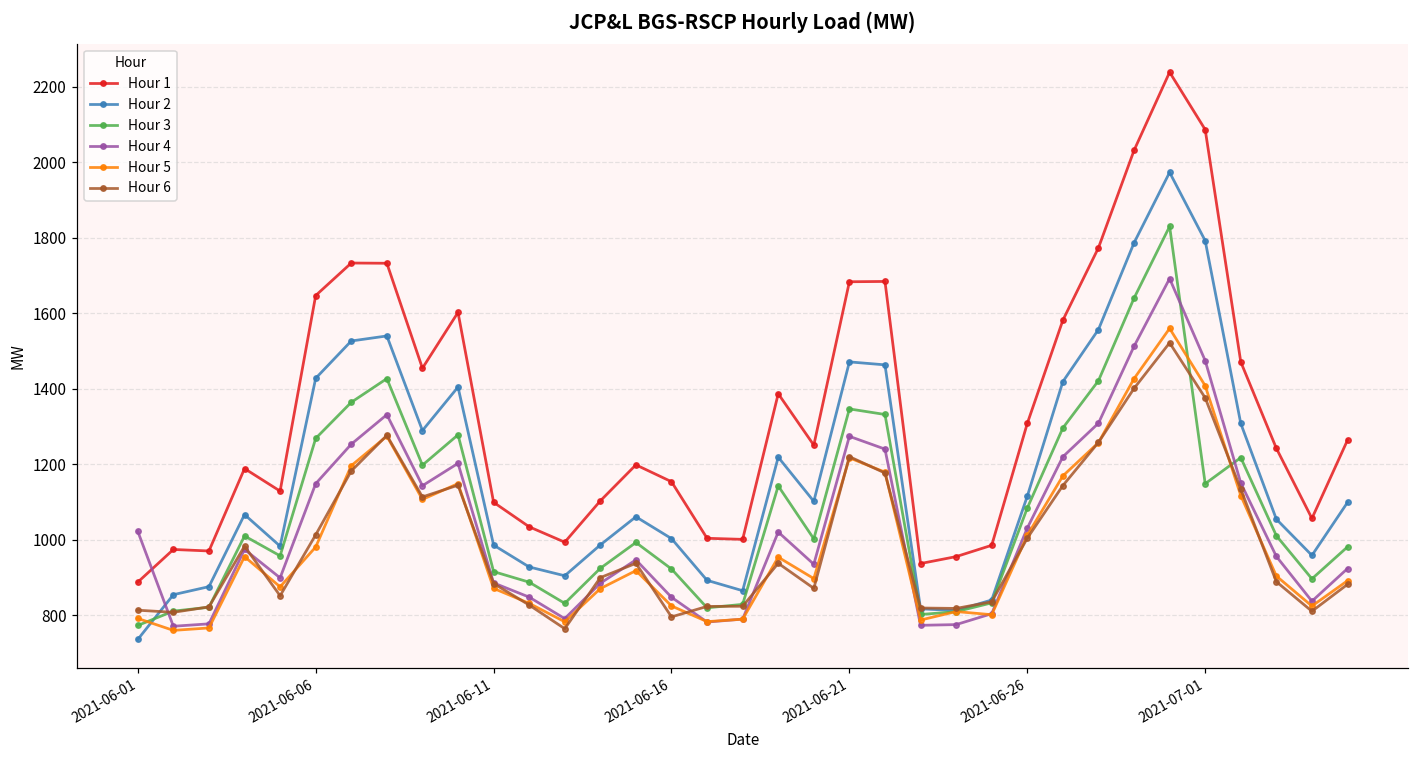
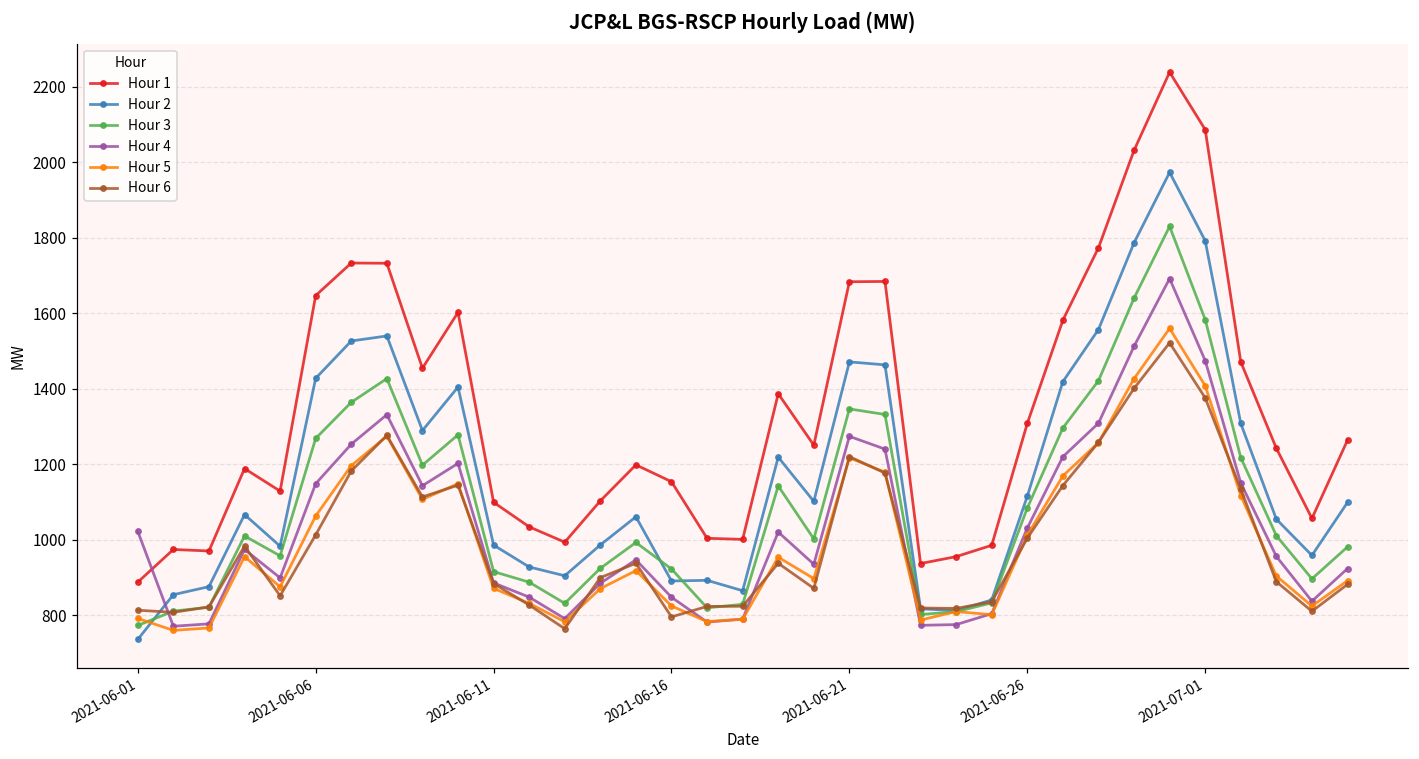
Hour 5, 2021-06-06: 980 -> 1060
Hour 2, 2021-06-16: 1000 -> 890
Hour 3, 2021-07-01: 1150 -> 1580
